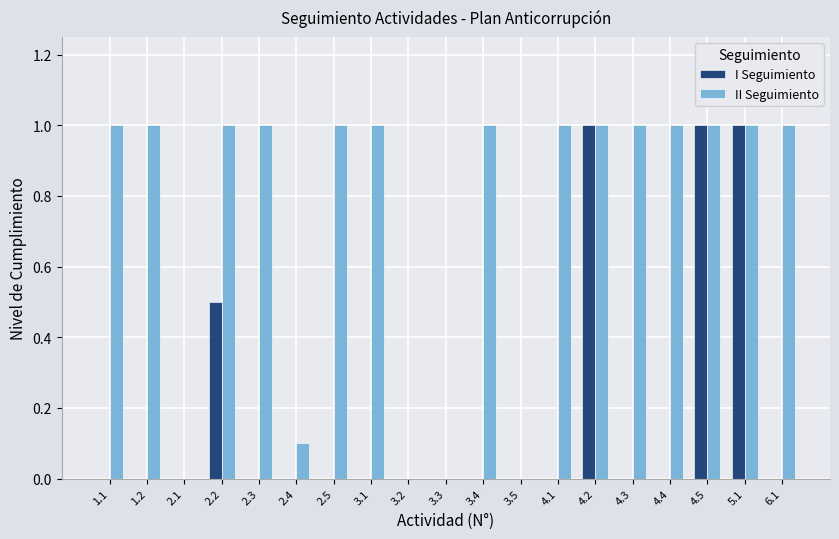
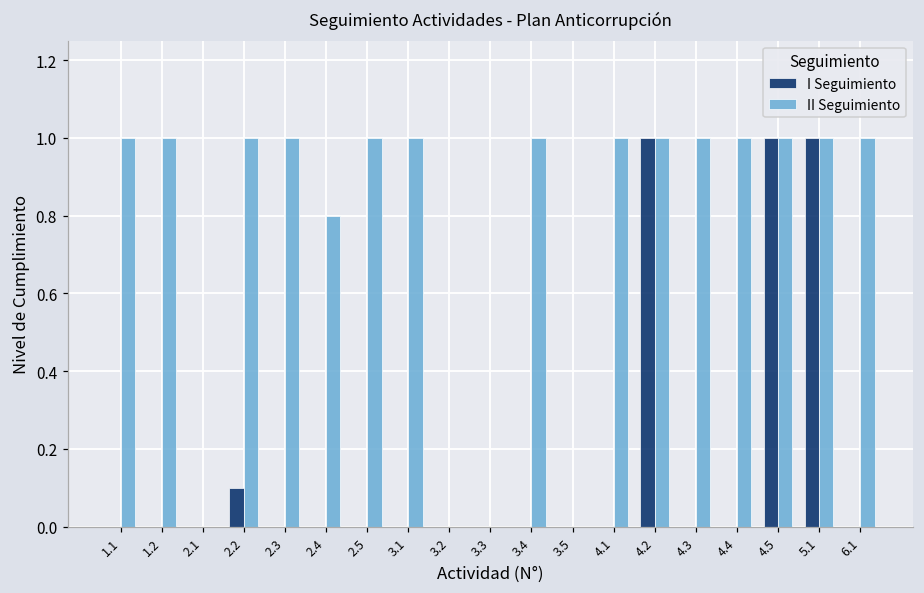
I Seguimiento, 2.2: 0.5 -> 0.1
II Seguimiento, 2.4: 0.1 -> 0.8
